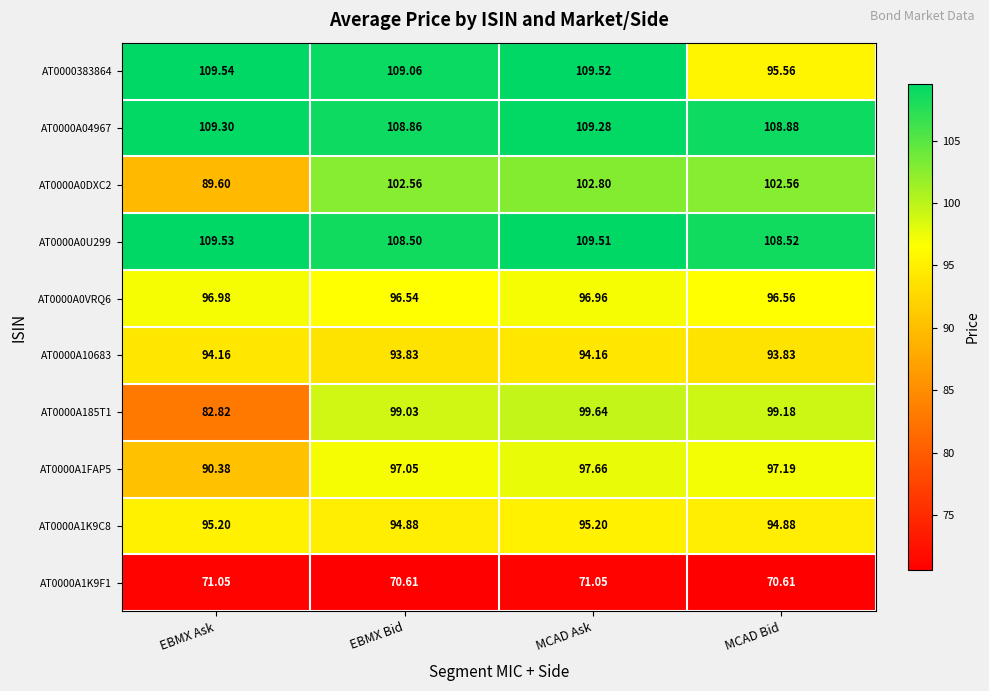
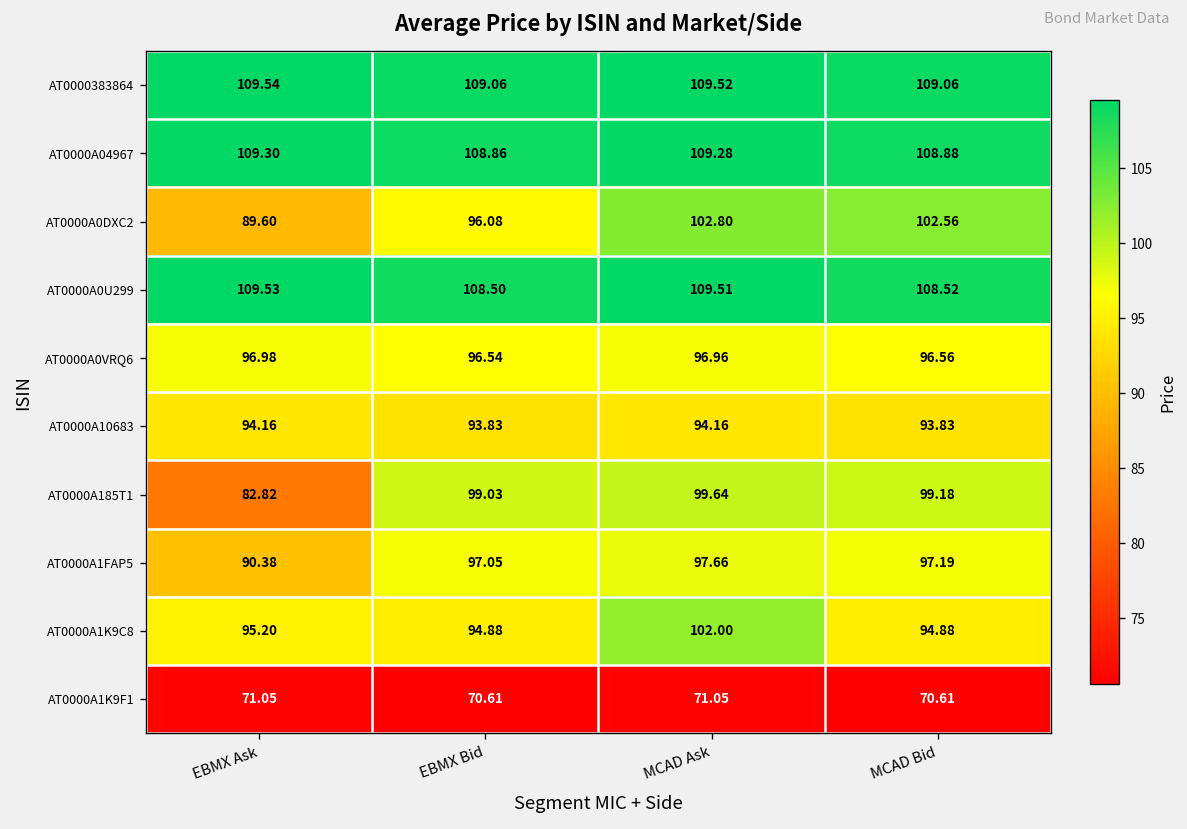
AT0000383864, MCAD Bid: 95.56 -> 109.06
AT0000A0DXC2, EBMX Bid: 102.56 -> 96.08
AT0000A1K9C8, MCAD Ask: 95.20 -> 102.00
